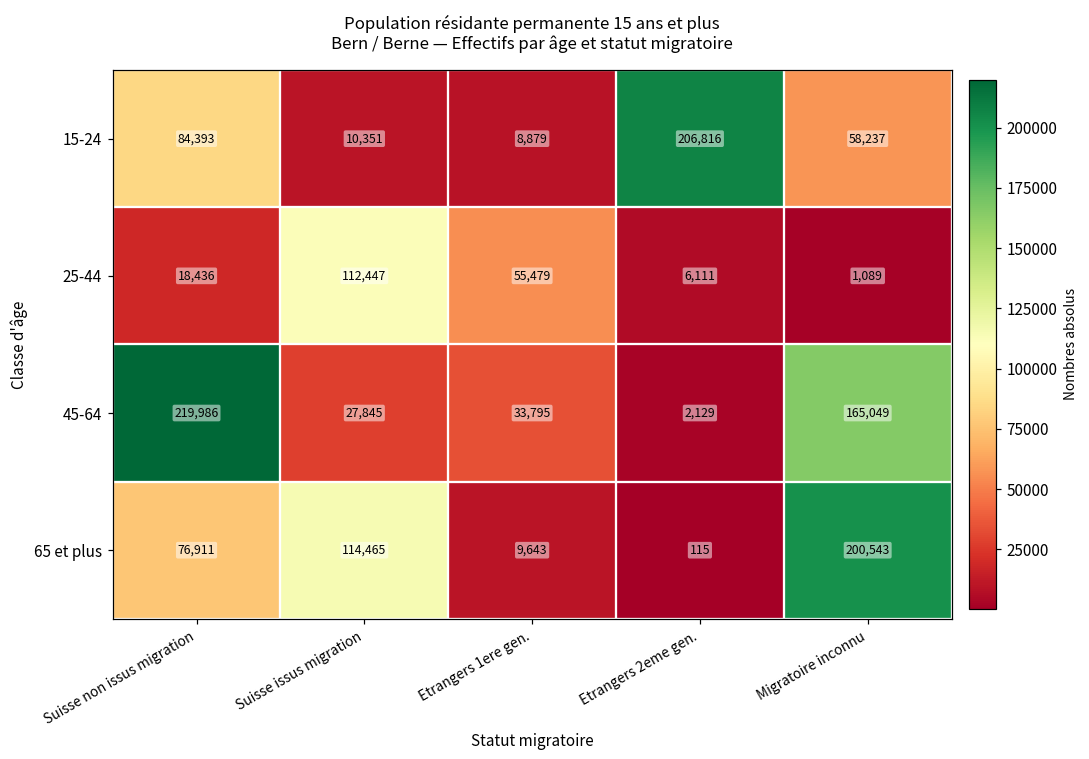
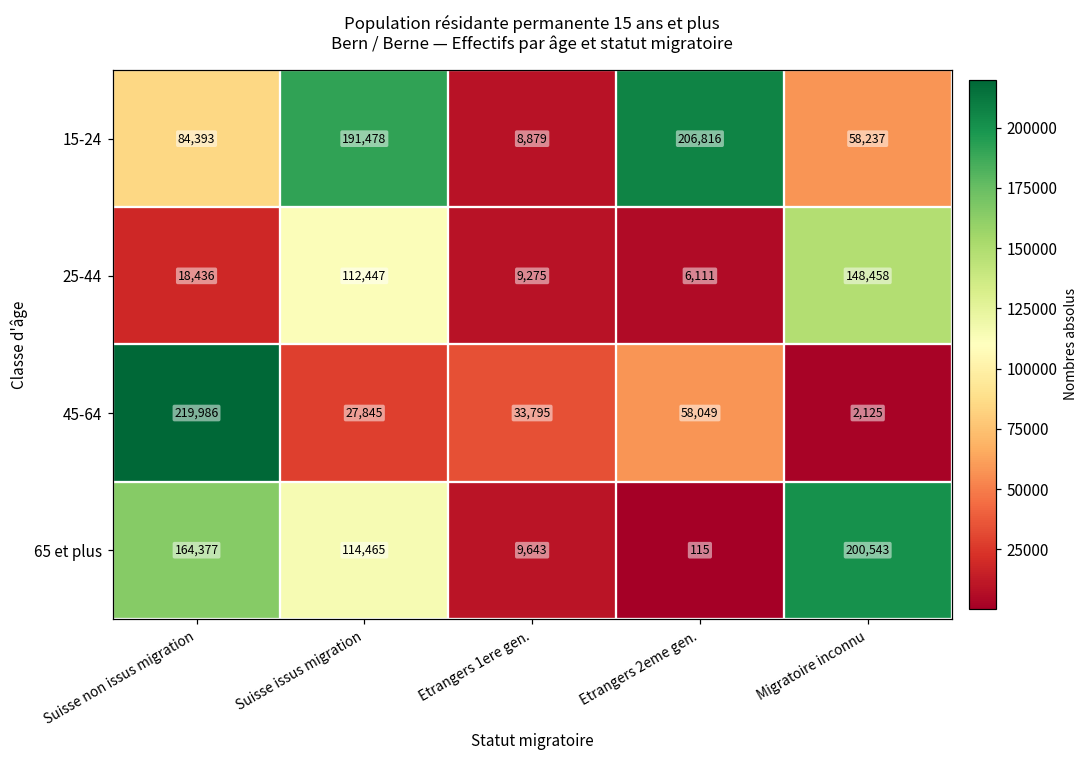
15-24, Suisse issus migration: 10,351 -> 191,478
25-44, Etrangers 1ere gen.: 55,479 -> 9,275
25-44, Migratoire inconnu: 1,089 -> 148,458
45-64, Etrangers 2eme gen.: 2,129 -> 58,049
45-64, Migratoire inconnu: 165,049 -> 2,125
65 et plus, Suisse non issus migration: 76,911 -> 164,377
